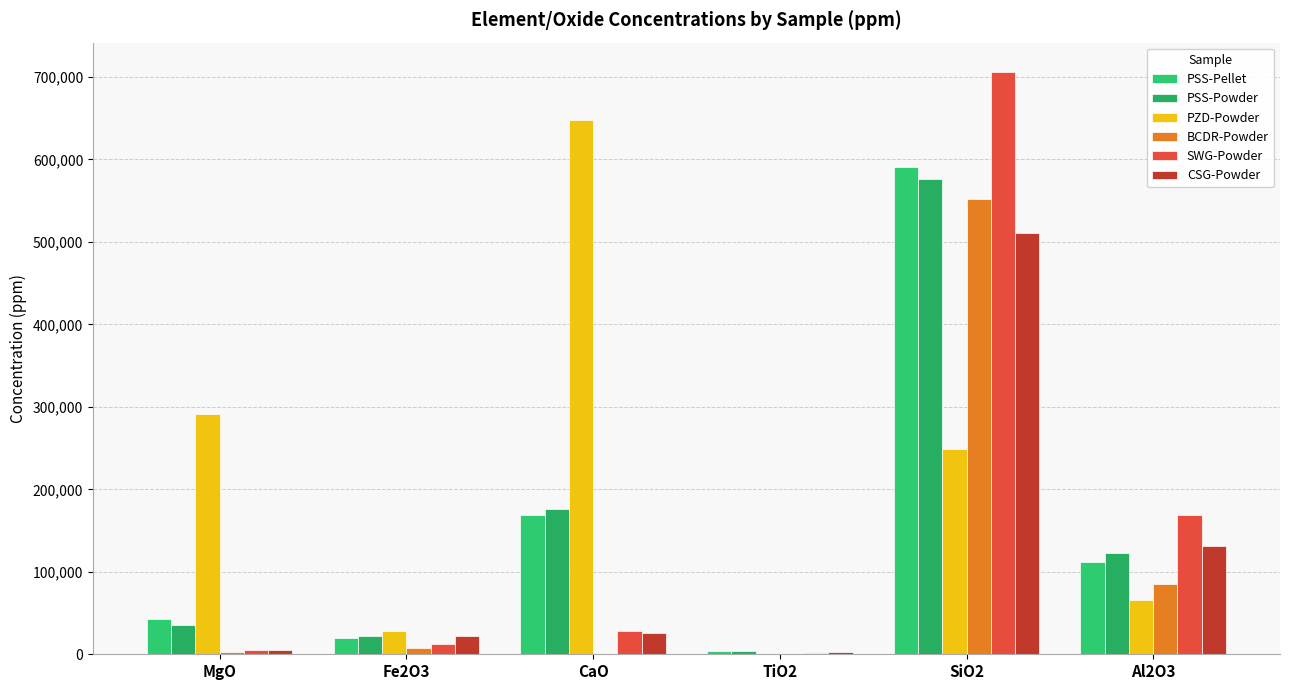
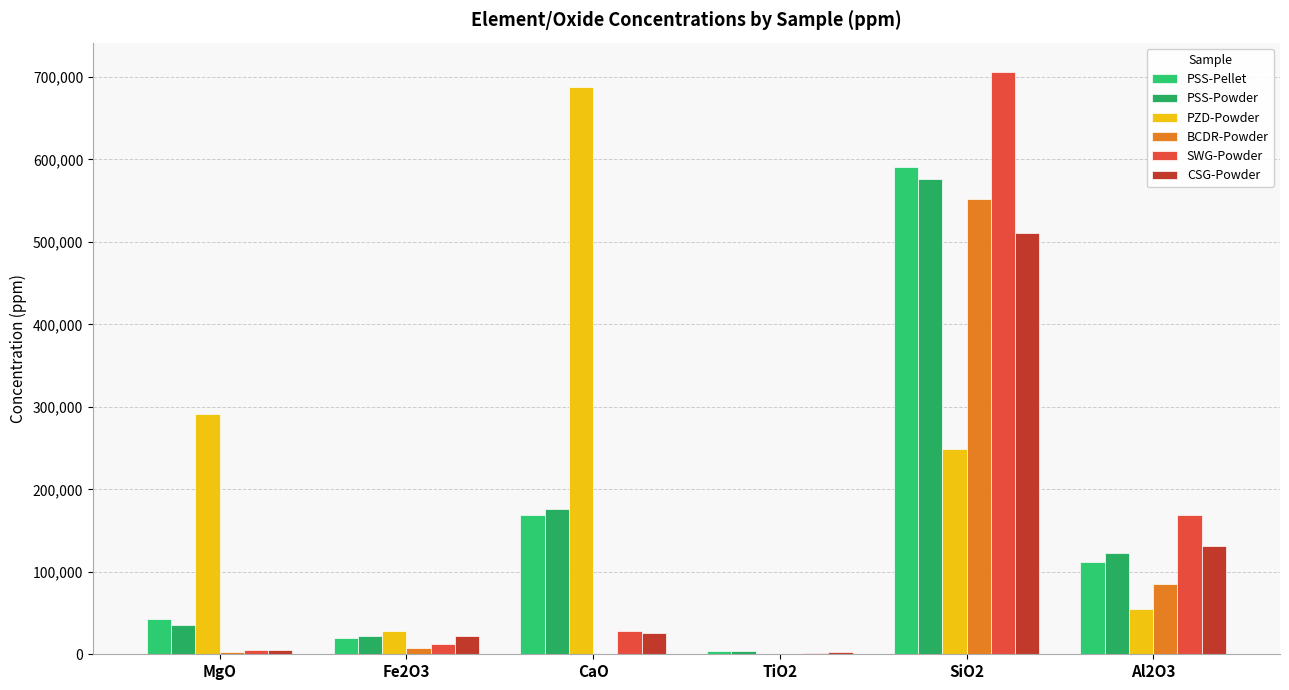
PZD-Powder, CaO: 650,000 -> 690,000
PZD-Powder, Al2O3: 70,000 -> 60,000
